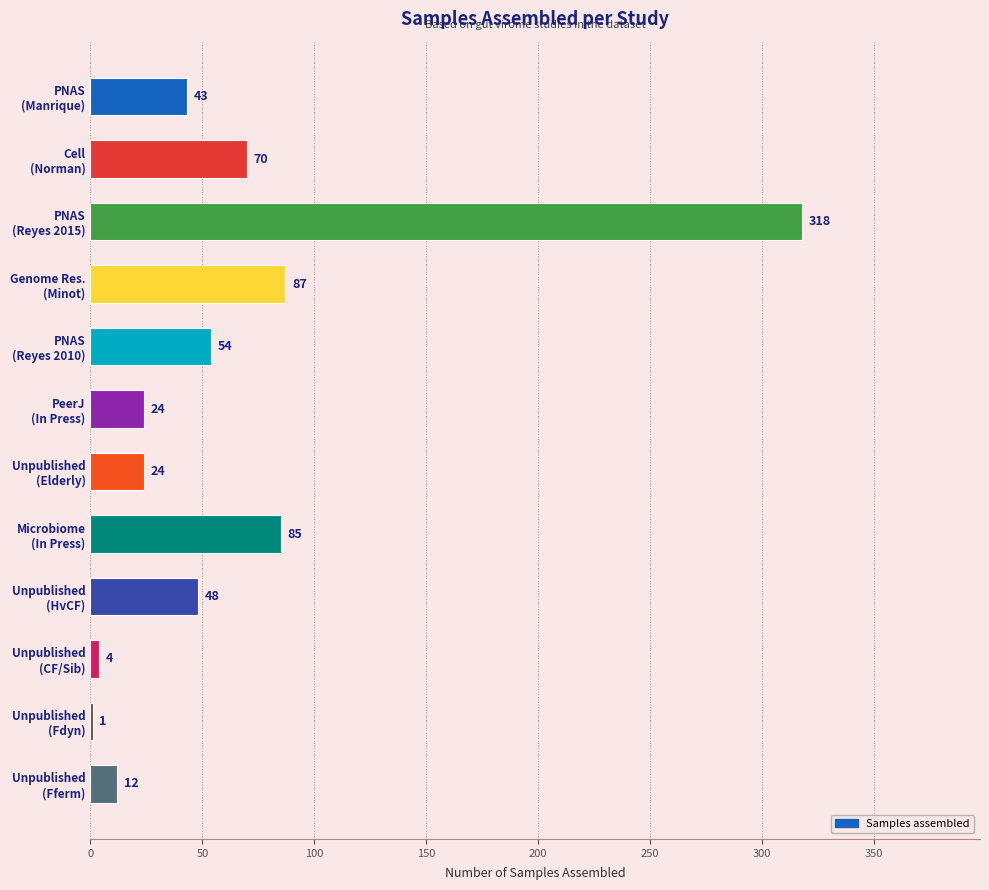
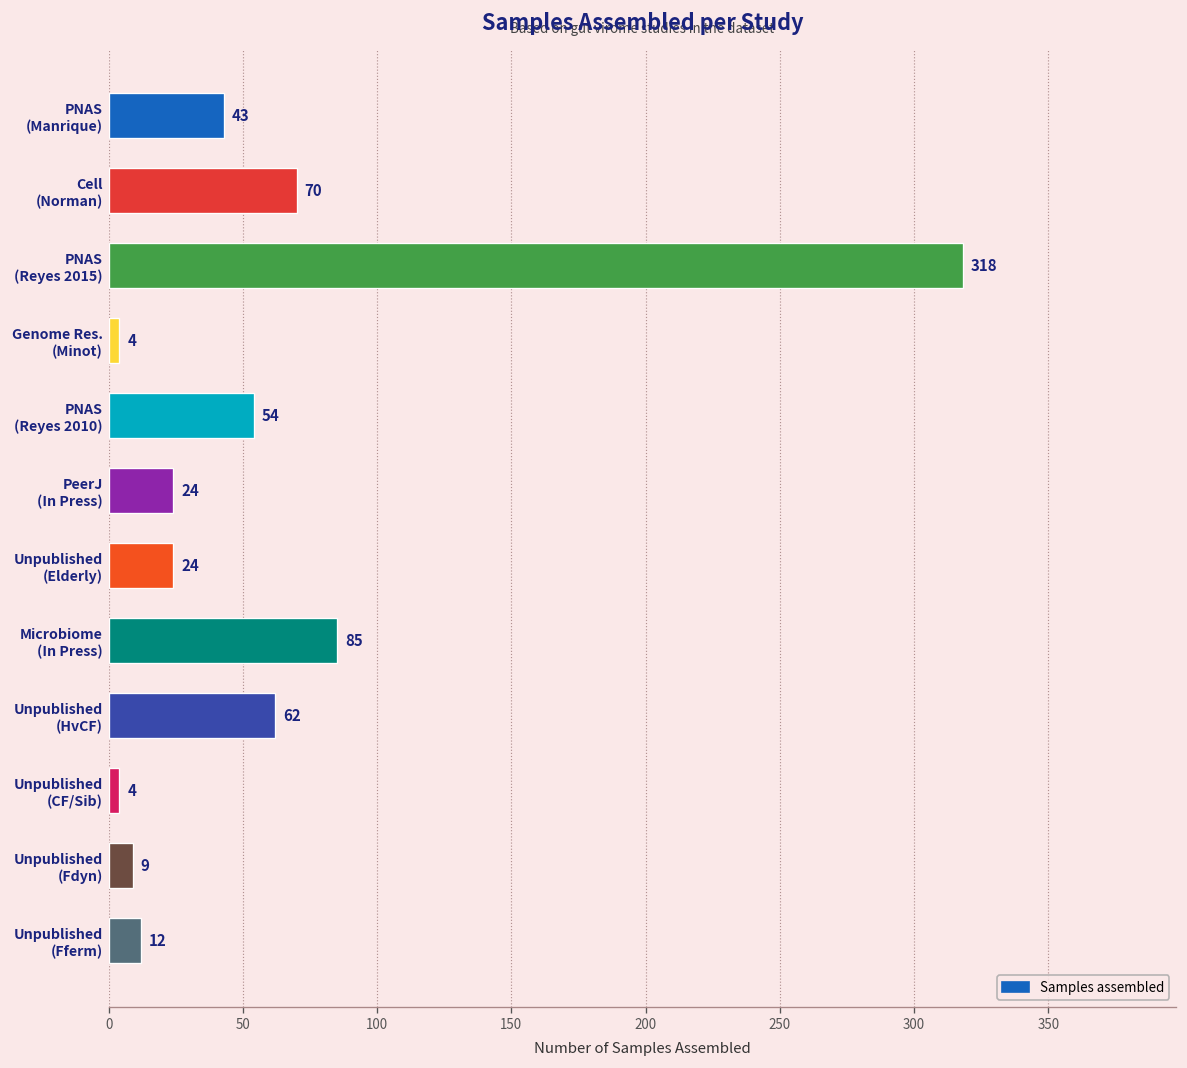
Samples assembled, Genome Res. (Minot): 87 -> 4
Samples assembled, Unpublished (HvCF): 48 -> 62
Samples assembled, Unpublished (Fdyn): 1 -> 9
